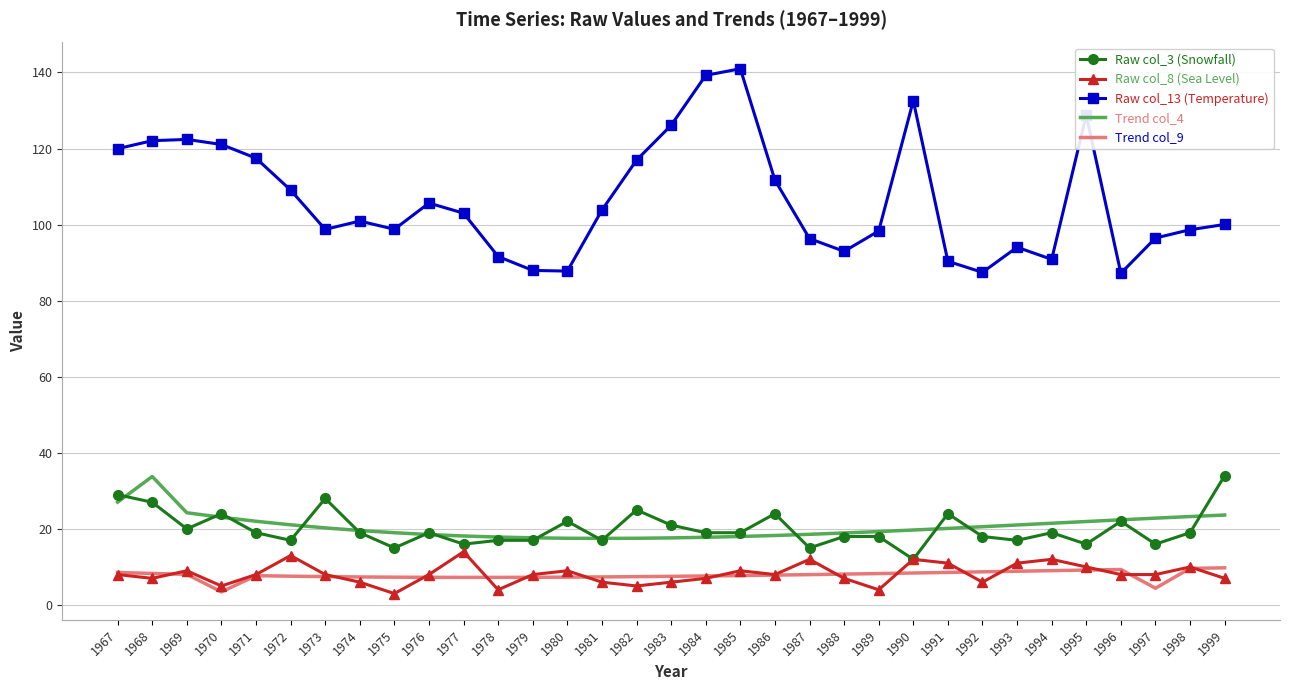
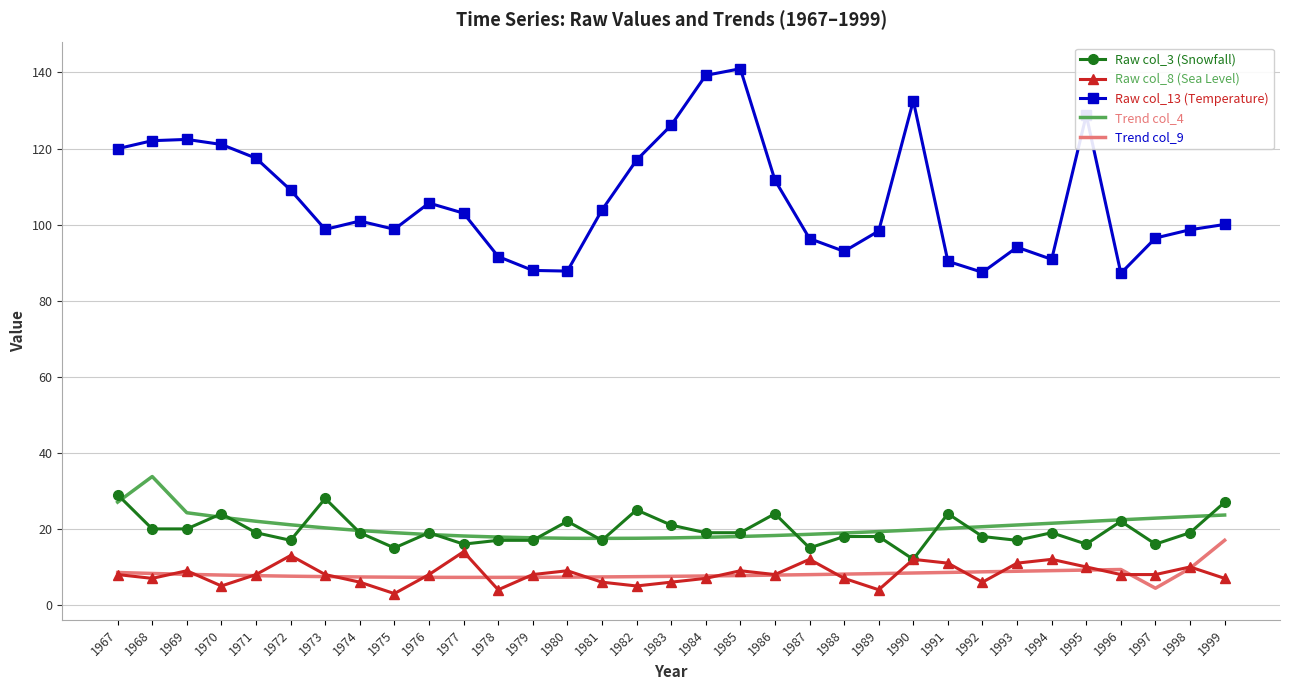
Raw col_3 (Snowfall), 1968: 27 -> 20
Trend col_9, 1970: 3 -> 8
Raw col_3 (Snowfall), 1999: 34 -> 27
Trend col_9, 1999: 10 -> 17
